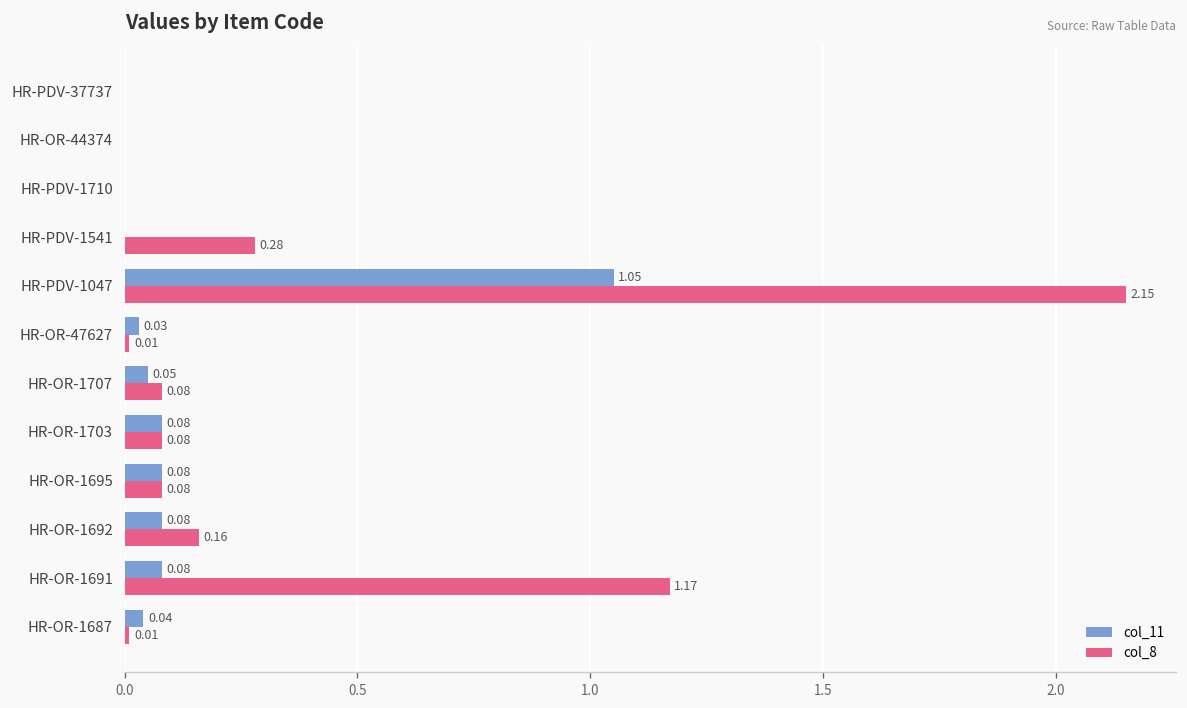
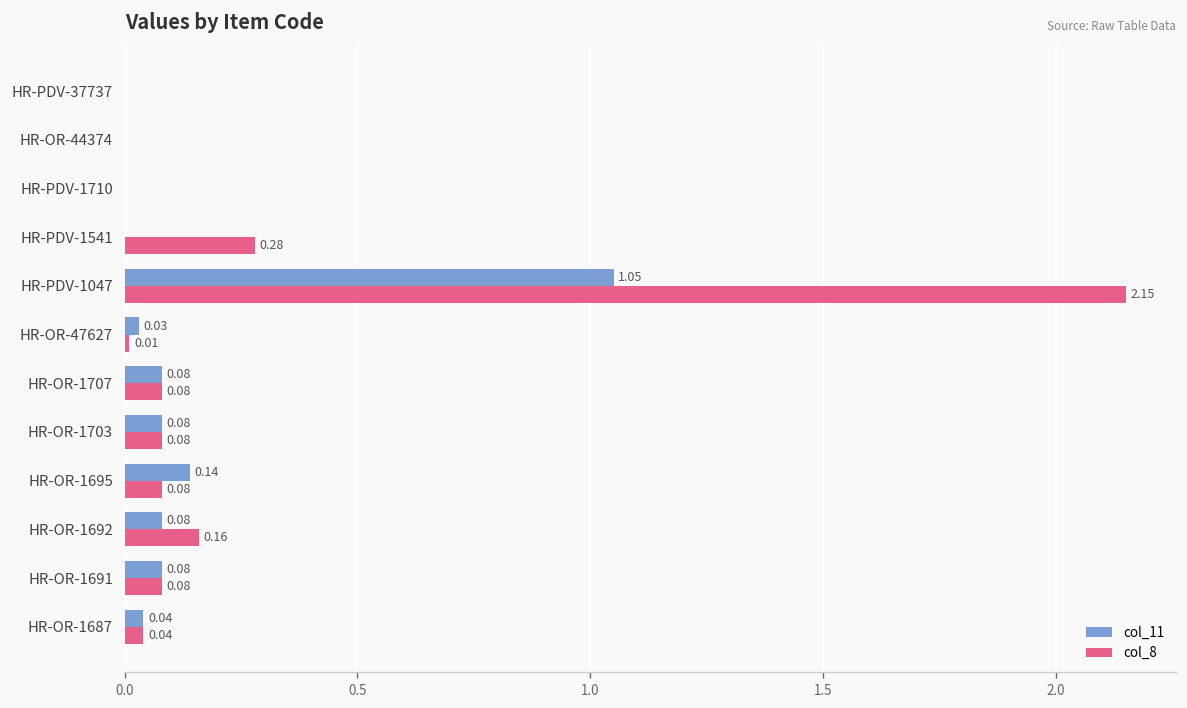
col_11, HR-OR-1707: 0.05 -> 0.08
col_11, HR-OR-1695: 0.08 -> 0.14
col_8, HR-OR-1691: 1.17 -> 0.08
col_8, HR-OR-1687: 0.01 -> 0.04
